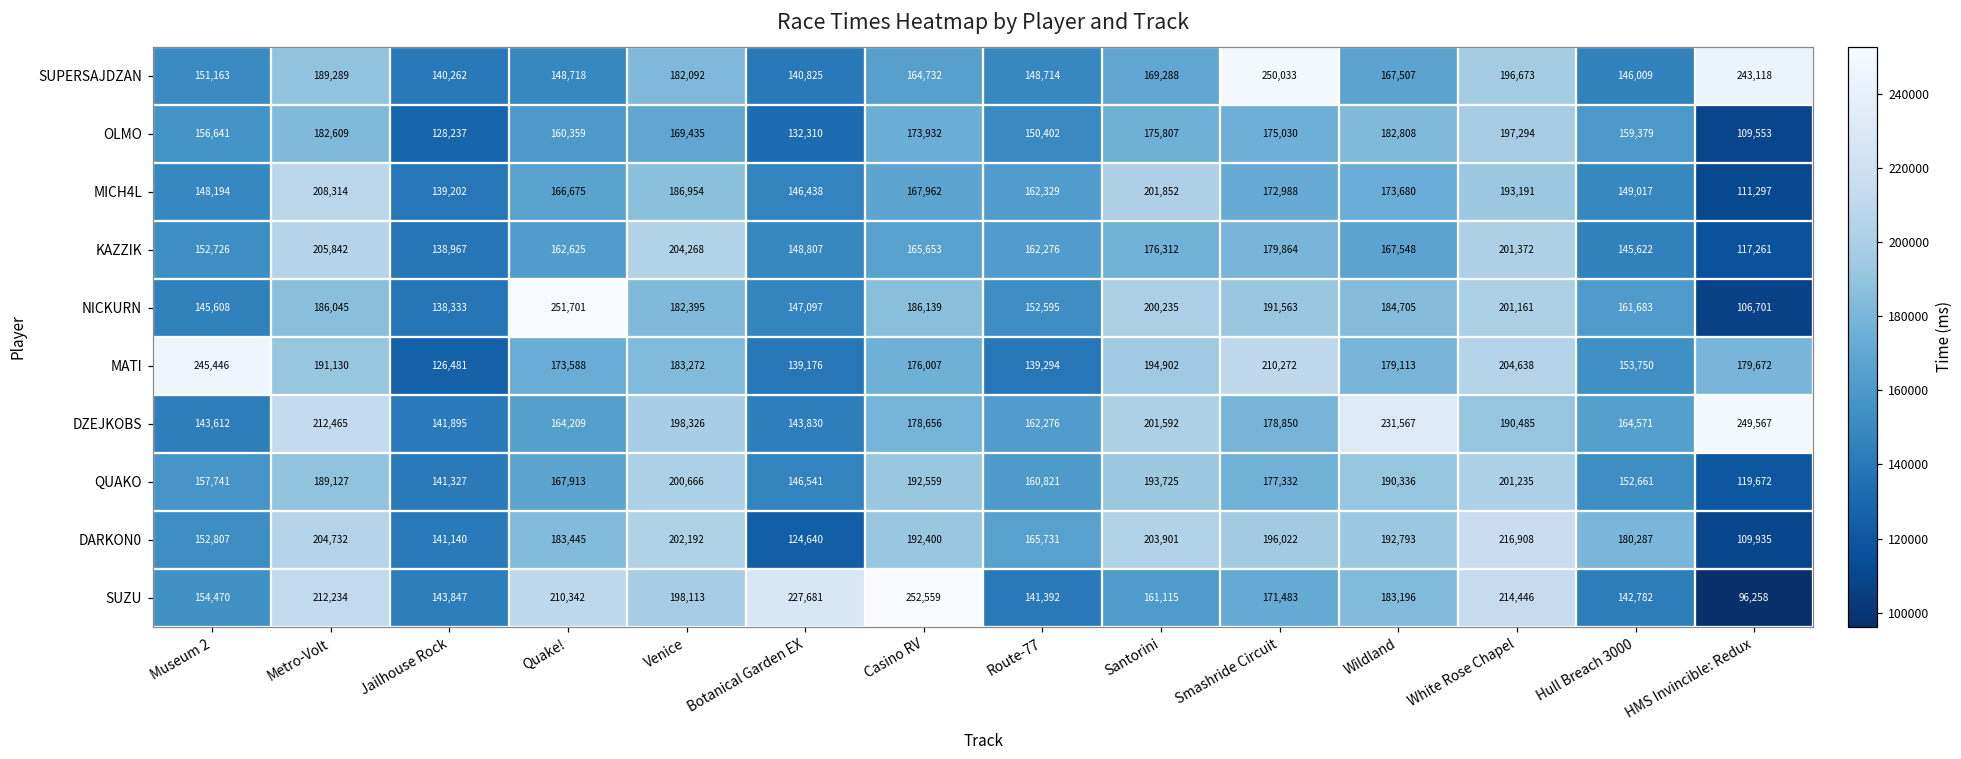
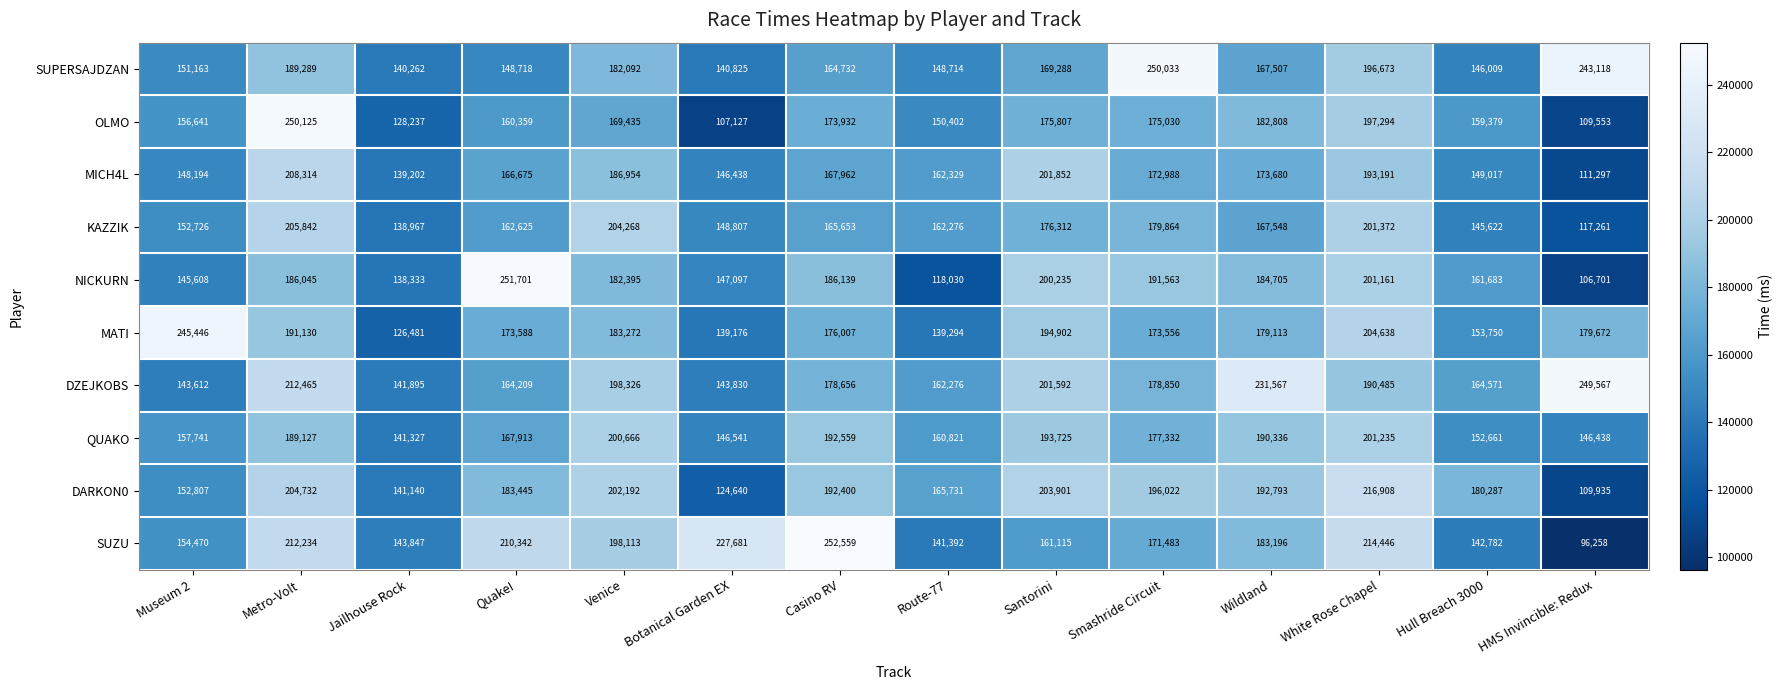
OLMO, Metro-Volt: 182,609 -> 250,125
OLMO, Botanical Garden EX: 132,310 -> 107,127
NICKURN, Route-77: 152,595 -> 118,030
MATI, Smashride Circuit: 210,272 -> 173,556
QUAKO, HMS Invincible: Redux: 119,672 -> 146,438
